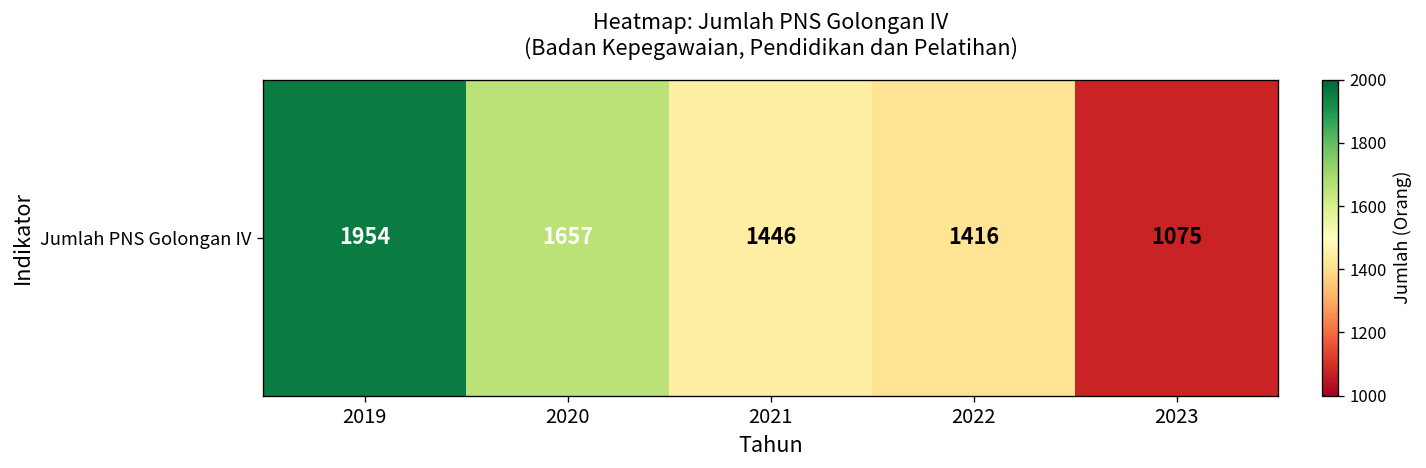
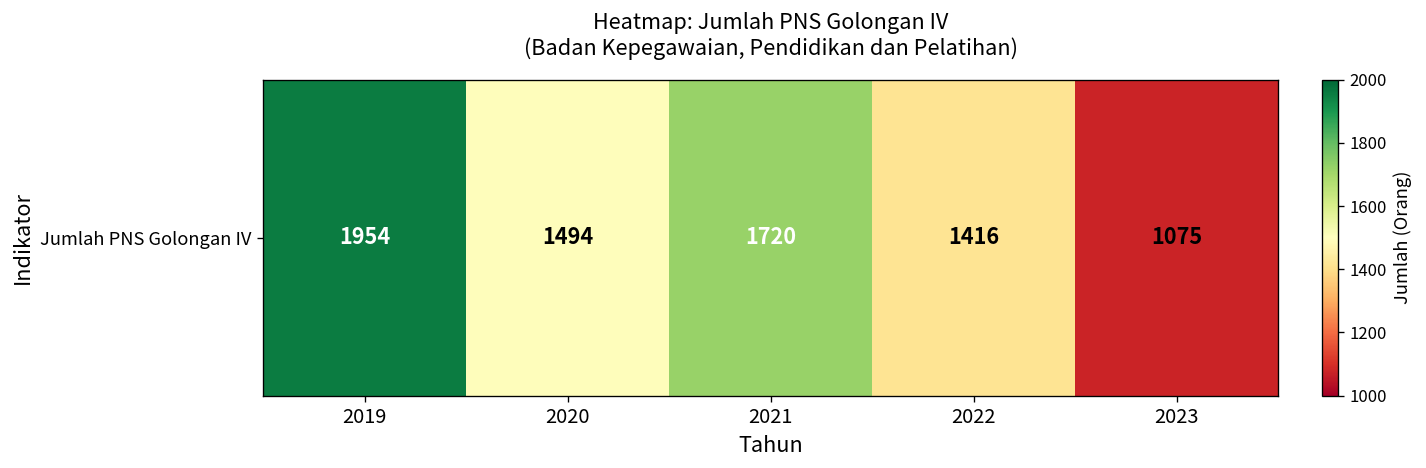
Jumlah PNS Golongan IV, 2020: 1657 -> 1494
Jumlah PNS Golongan IV, 2021: 1446 -> 1720
